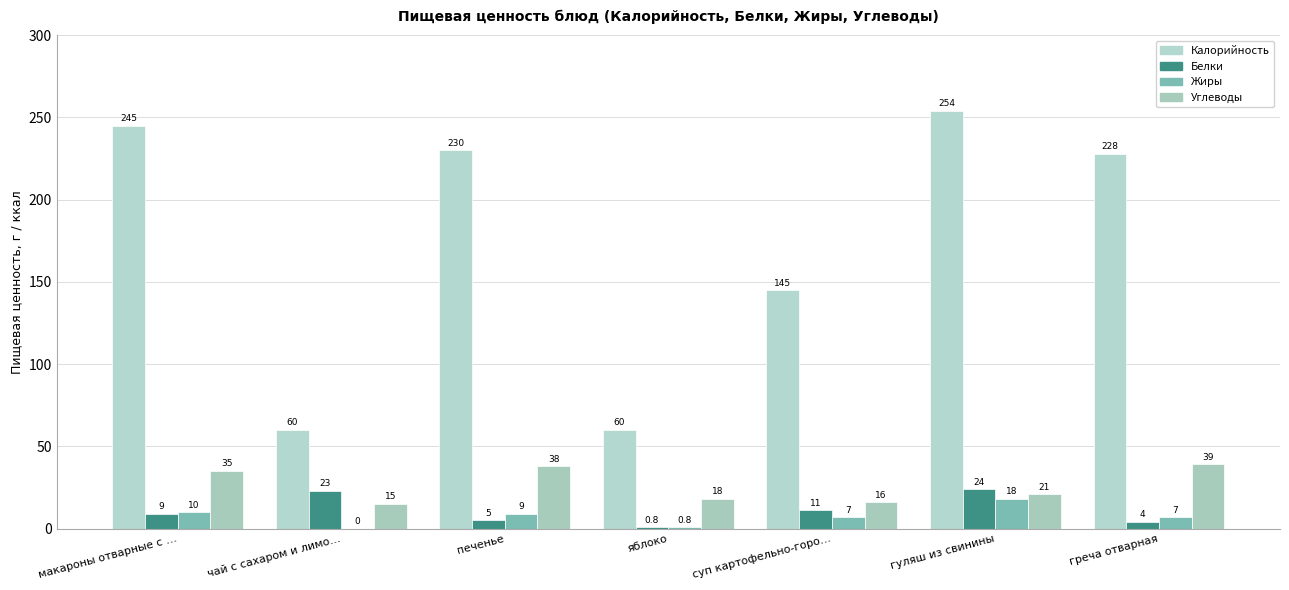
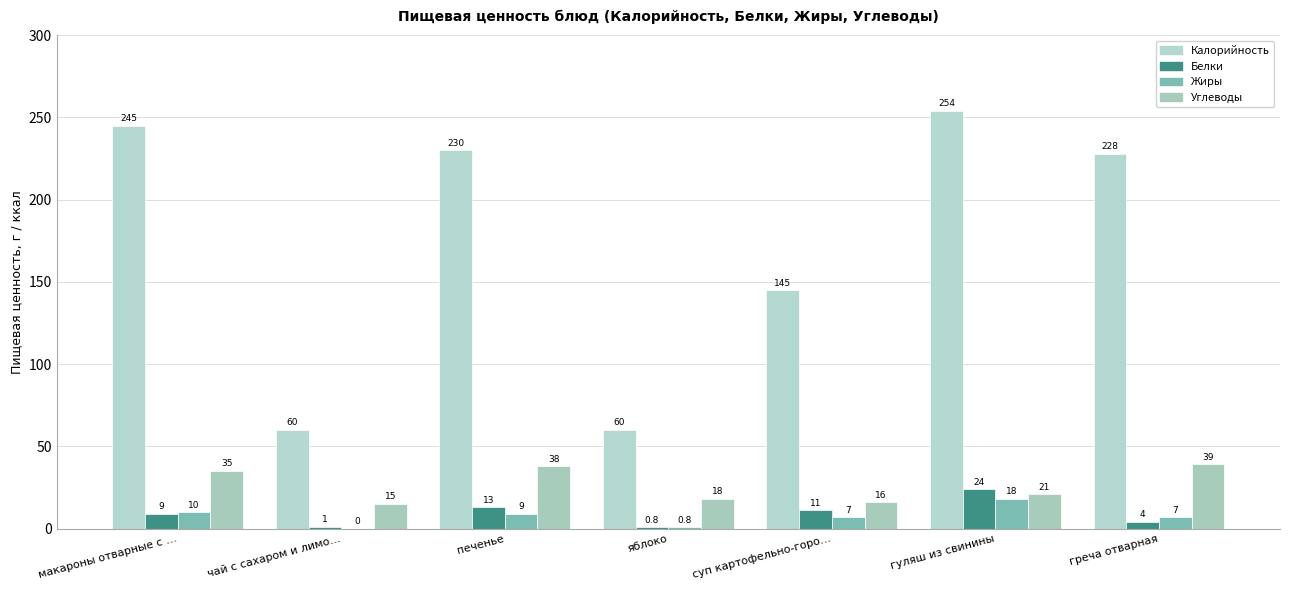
Белки, чай с сахаром и лимо…: 23 -> 1
Белки, печенье: 5 -> 13
